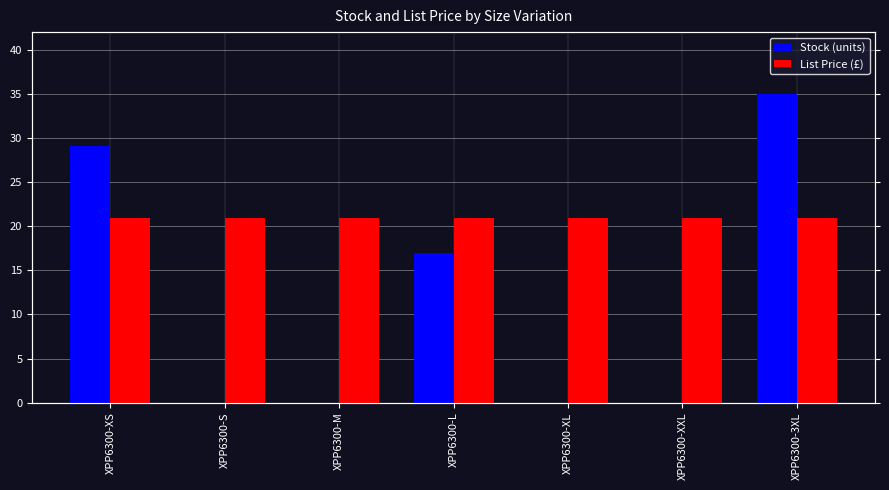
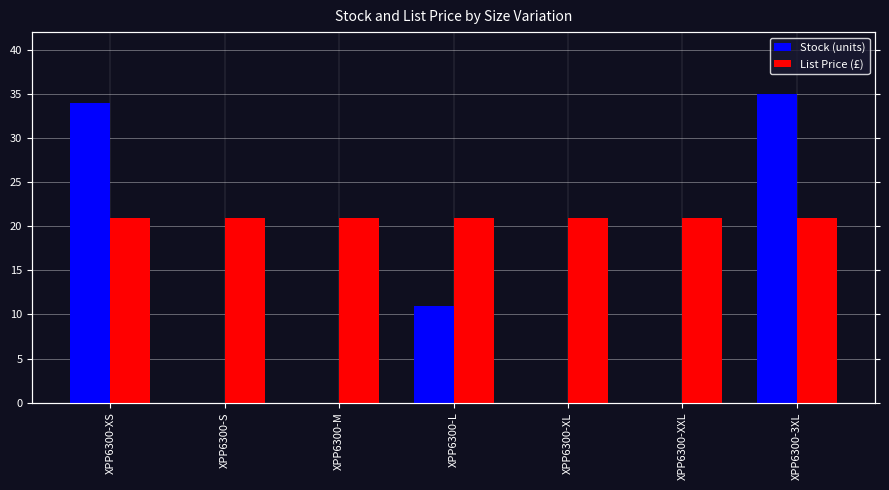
Stock (units), XPP6300-XS: 29 -> 34
Stock (units), XPP6300-L: 17 -> 11
